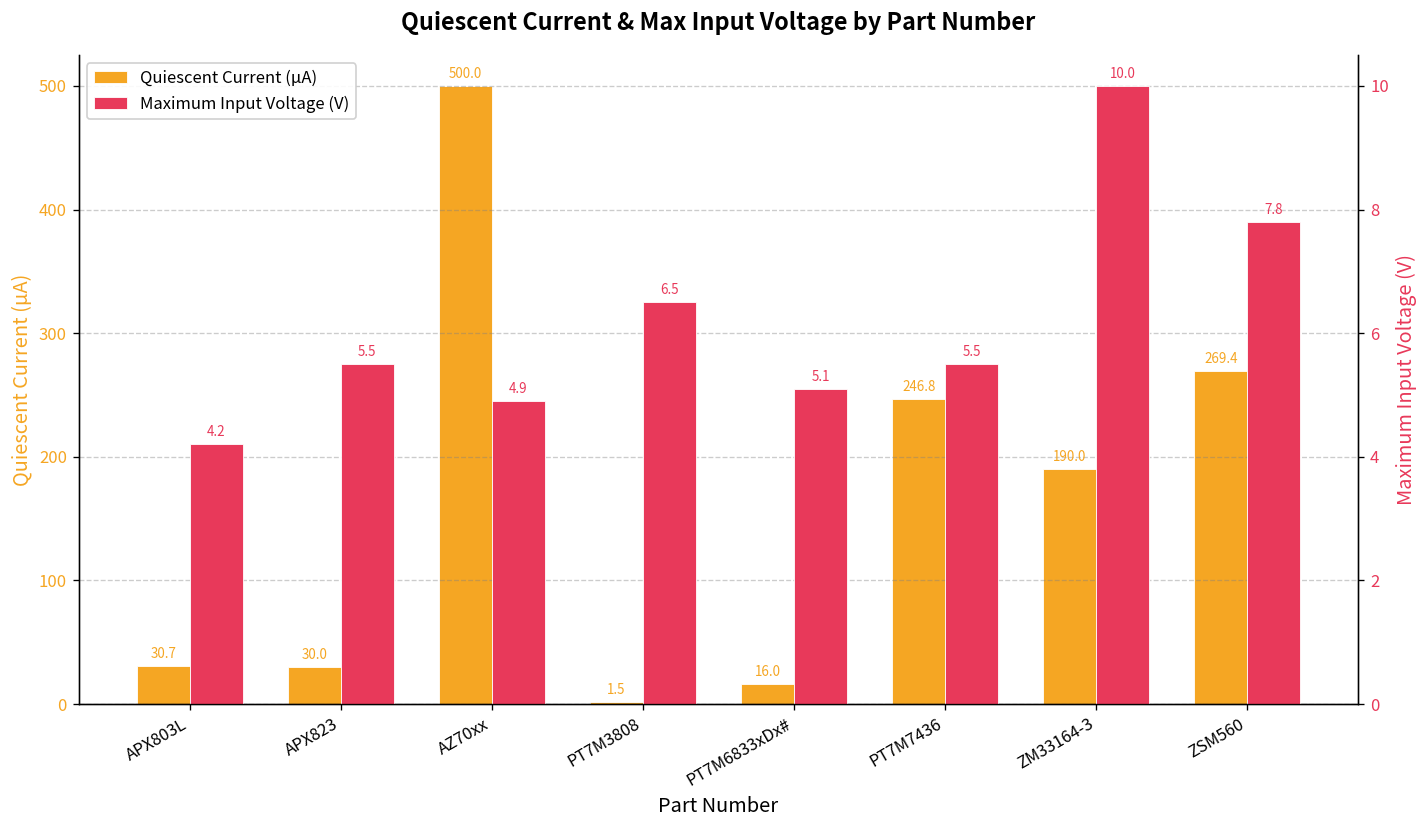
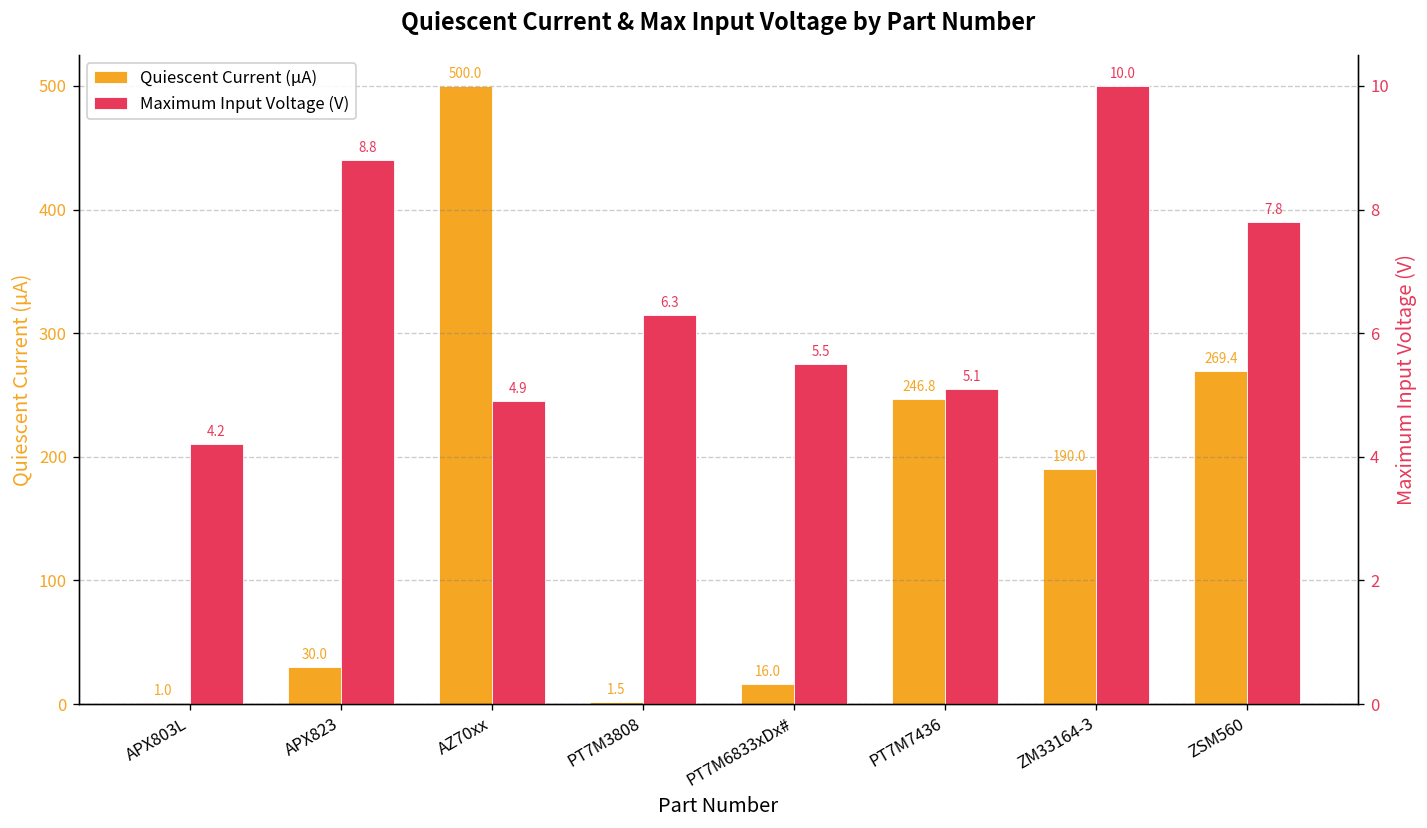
Quiescent Current (µA), APX803L: 30.7 -> 1.0
Maximum Input Voltage (V), APX823: 5.5 -> 8.8
Maximum Input Voltage (V), PT7M3808: 6.5 -> 6.3
Maximum Input Voltage (V), PT7M6833xDx#: 5.1 -> 5.5
Maximum Input Voltage (V), PT7M7436: 5.5 -> 5.1
